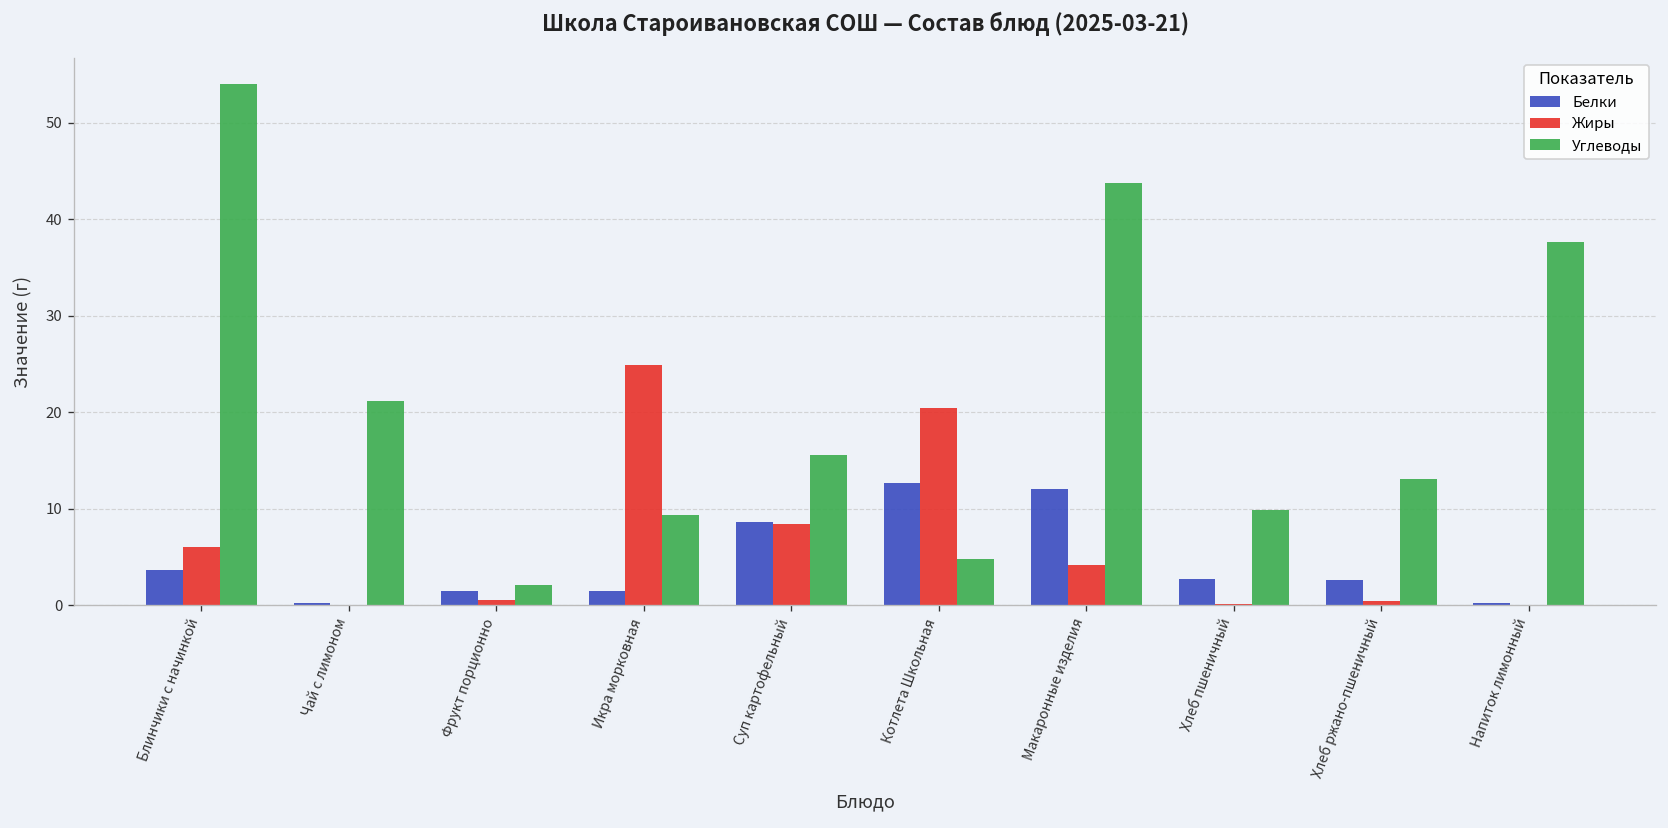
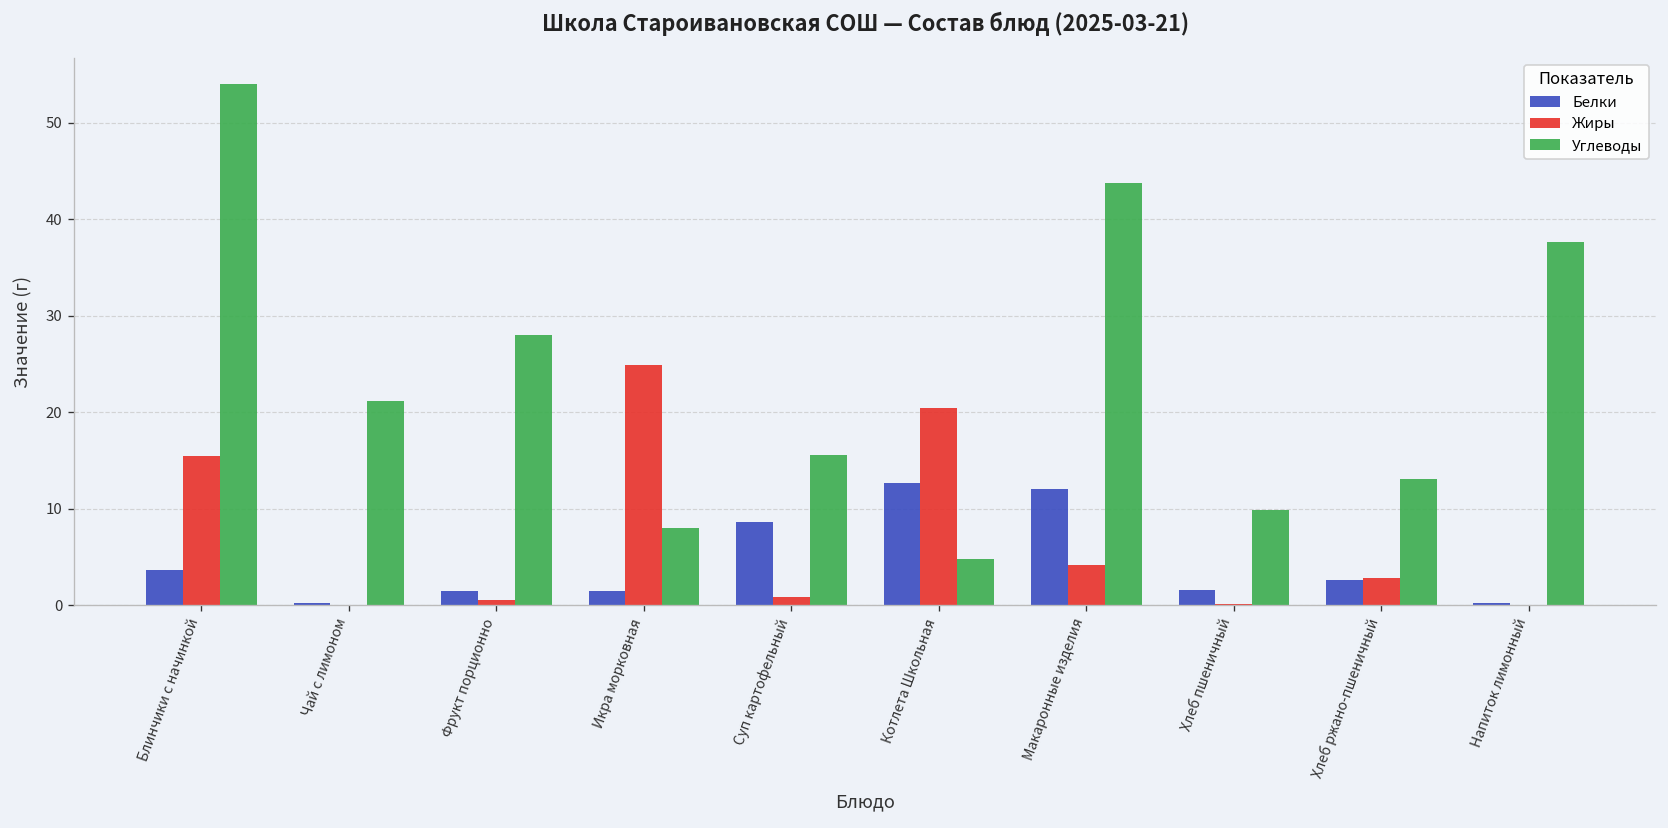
Жиры, Блинчики с начинкой: 6 -> 15
Углеводы, Фрукт порционно: 2 -> 28
Углеводы, Икра морковная: 9 -> 8
Жиры, Суп картофельный: 8 -> 1
Белки, Хлеб пшеничный: 3 -> 2
Жиры, Хлеб ржано-пшеничный: 0 -> 3
